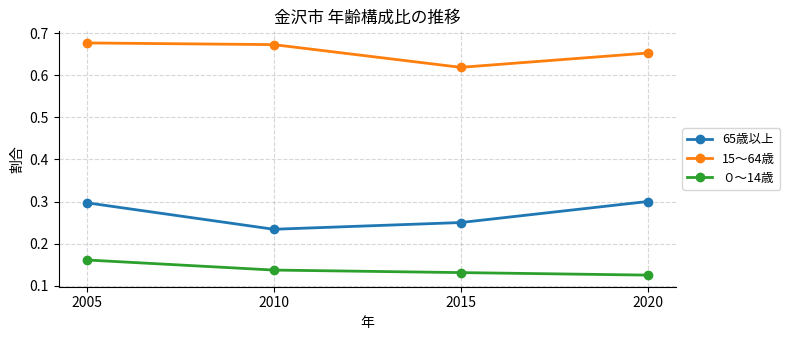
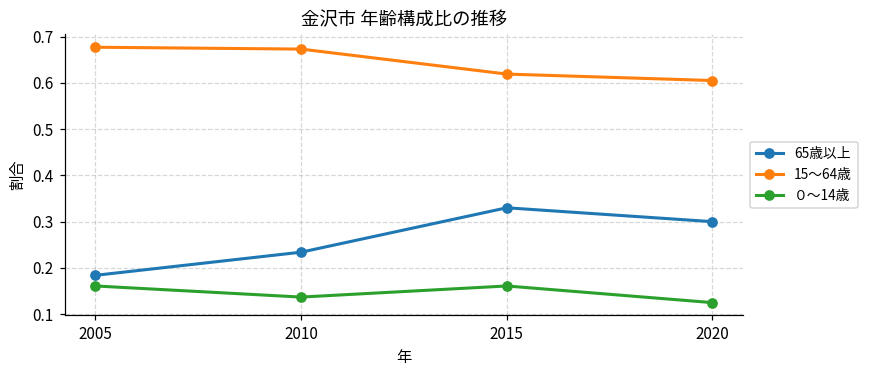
65歳以上, 2005: 0.30 -> 0.18
65歳以上, 2015: 0.25 -> 0.33
０～14歳, 2015: 0.13 -> 0.16
15～64歳, 2020: 0.65 -> 0.61
